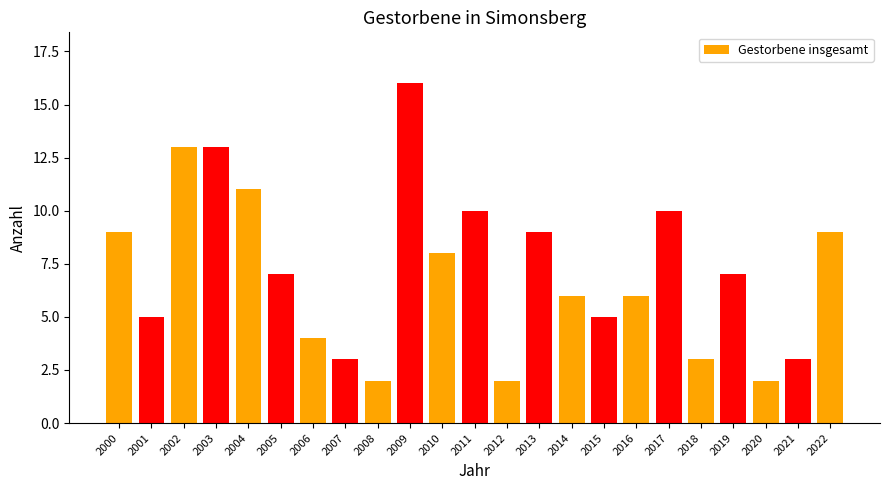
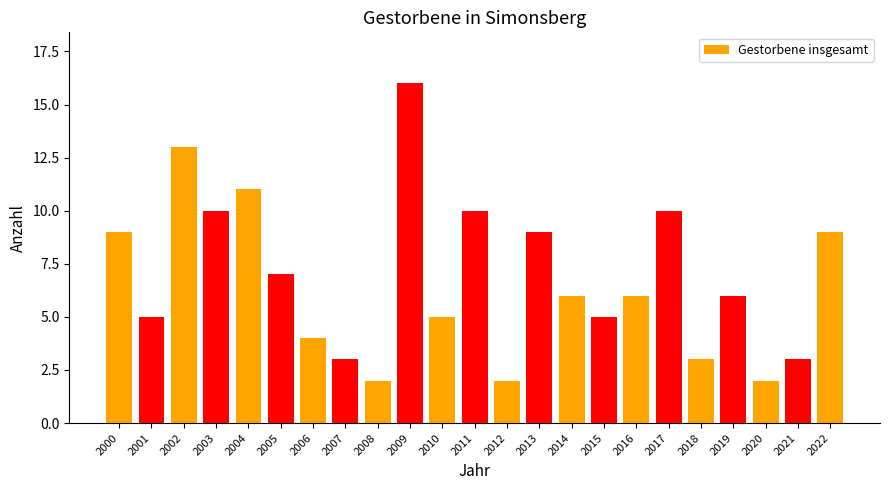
2003: 13 -> 10
2010: 8 -> 5
2019: 7 -> 6
